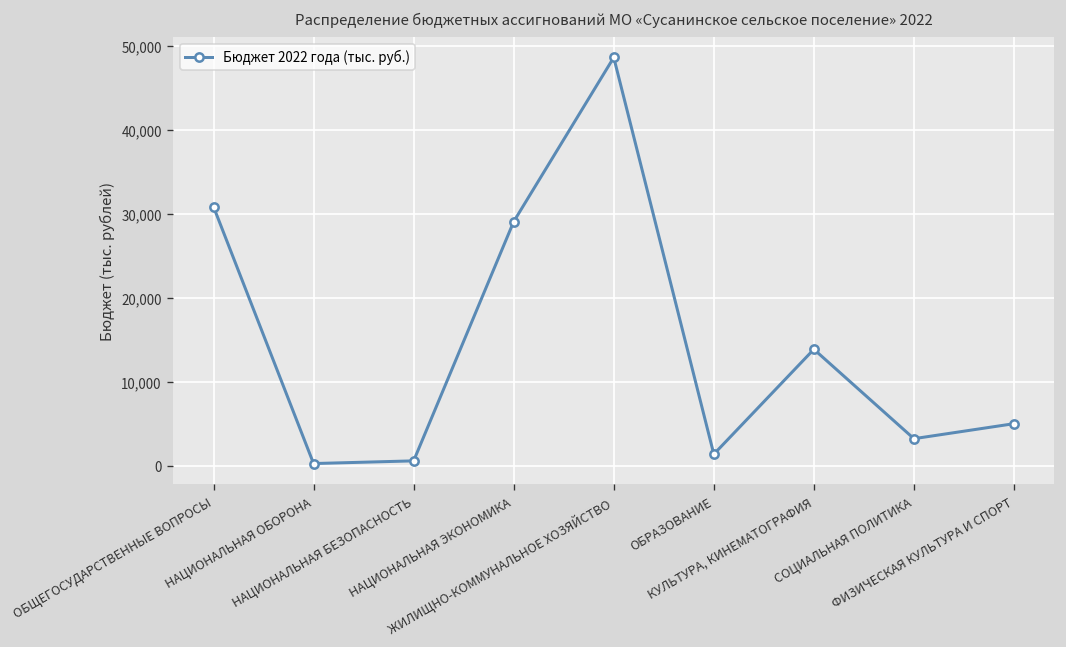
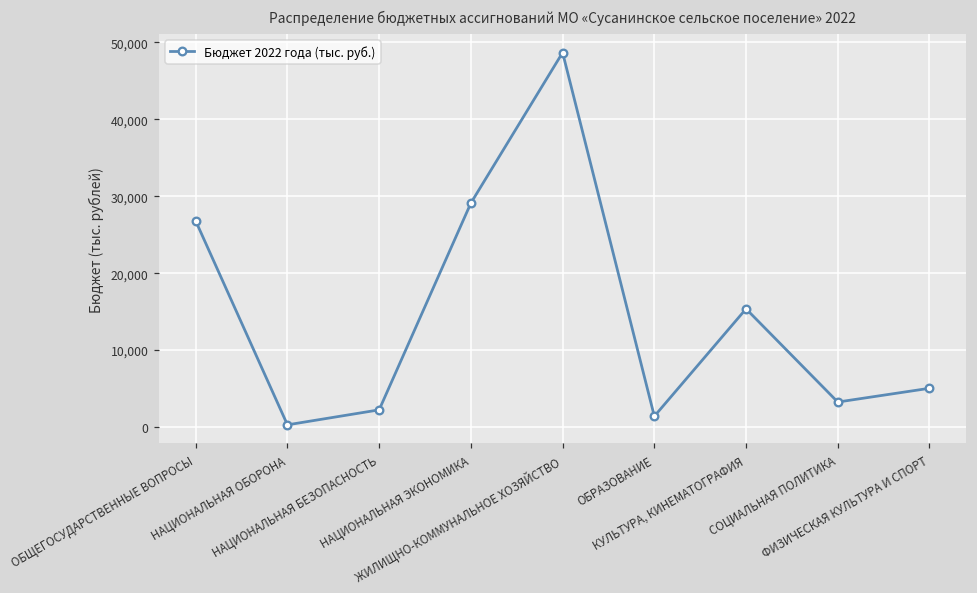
ОБЩЕГОСУДАРСТВЕННЫЕ ВОПРОСЫ: 31,000 -> 27,000
НАЦИОНАЛЬНАЯ БЕЗОПАСНОСТЬ: 1,000 -> 2,000
КУЛЬТУРА, КИНЕМАТОГРАФИЯ: 14,000 -> 15,000
